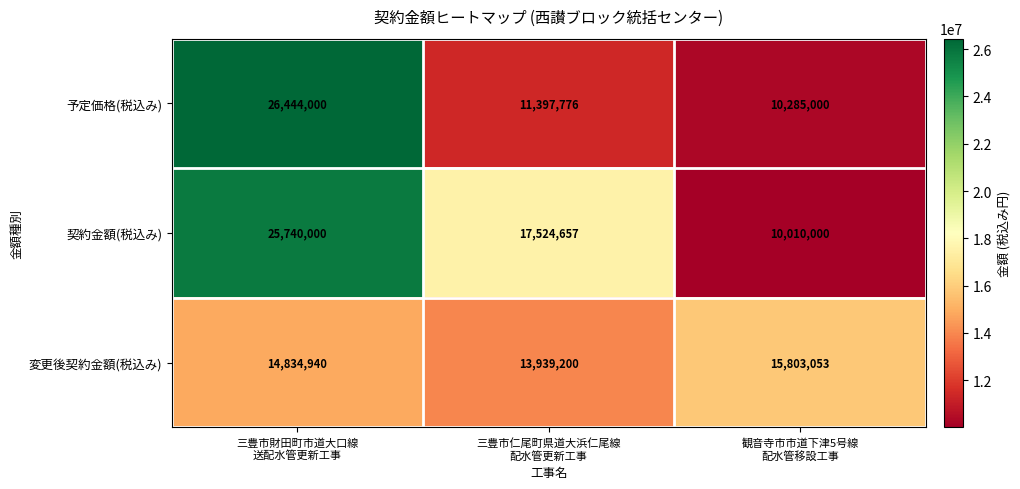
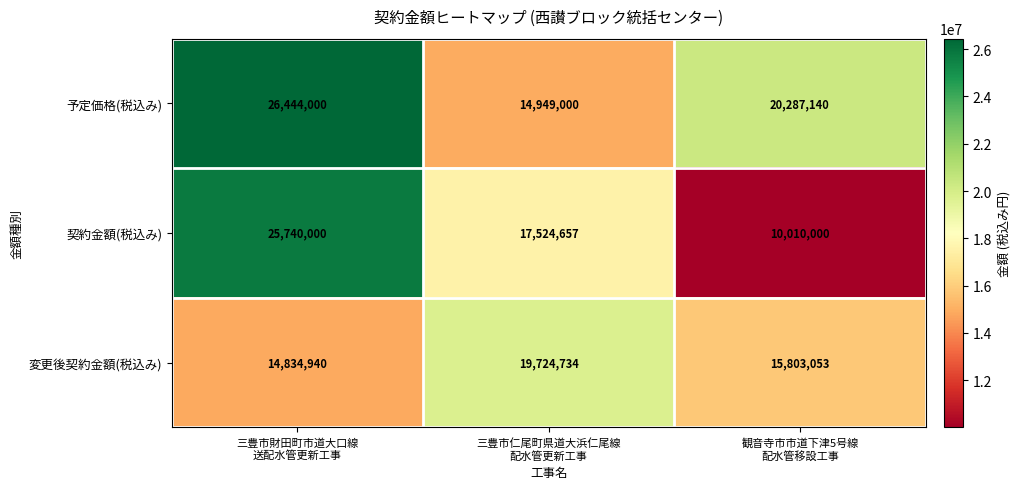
予定価格(税込み), 三豊市仁尾町県道大浜仁尾線 配水管更新工事: 11,397,776 -> 14,949,000
予定価格(税込み), 観音寺市市道下津5号線 配水管移設工事: 10,285,000 -> 20,287,140
変更後契約金額(税込み), 三豊市仁尾町県道大浜仁尾線 配水管更新工事: 13,939,200 -> 19,724,734
